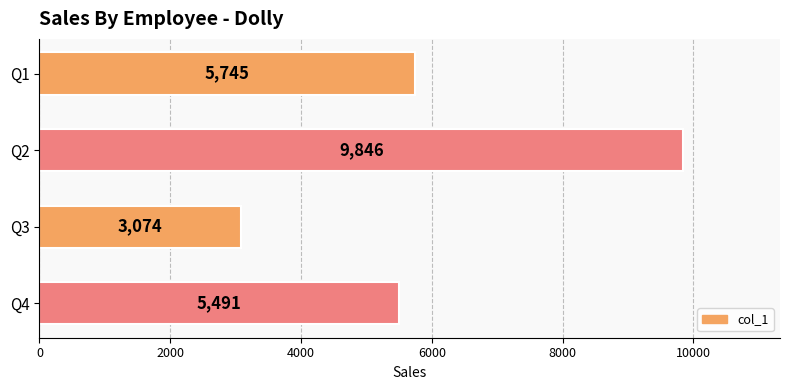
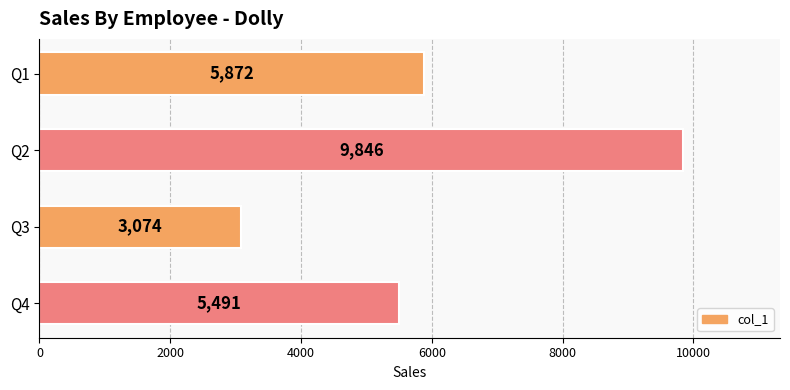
Q1: 5,745 -> 5,872
